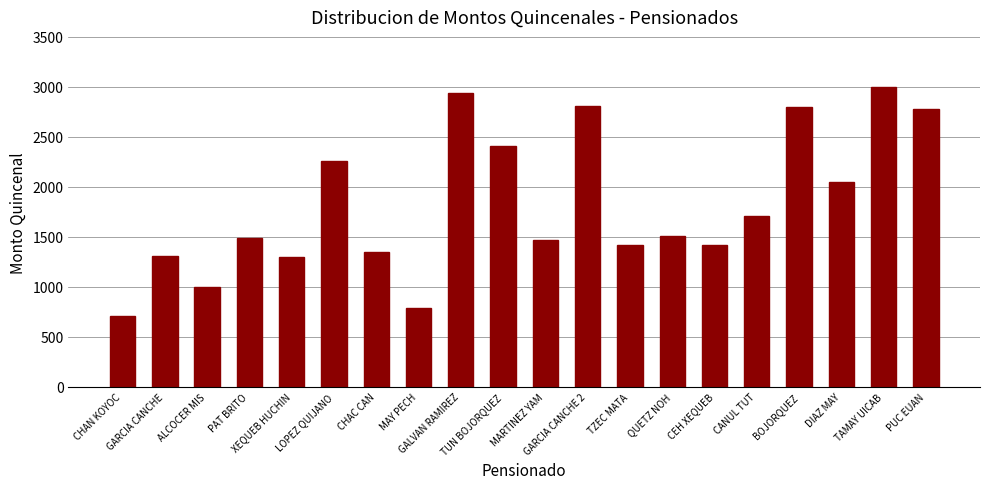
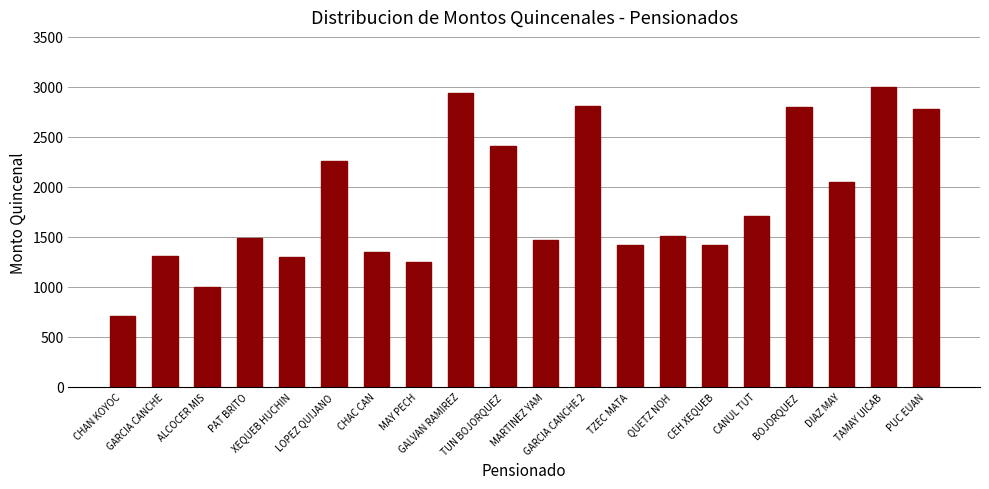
MAY PECH: 800 -> 1300
